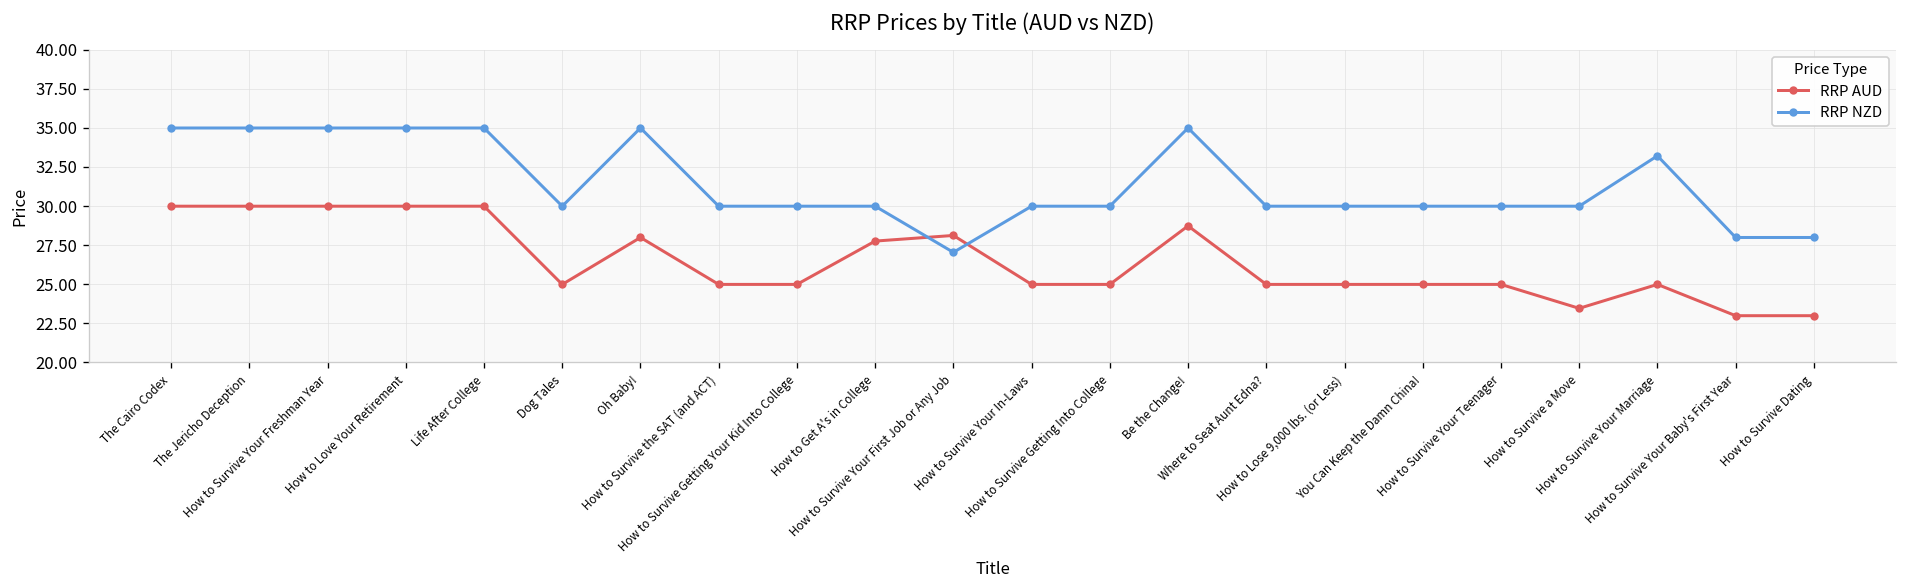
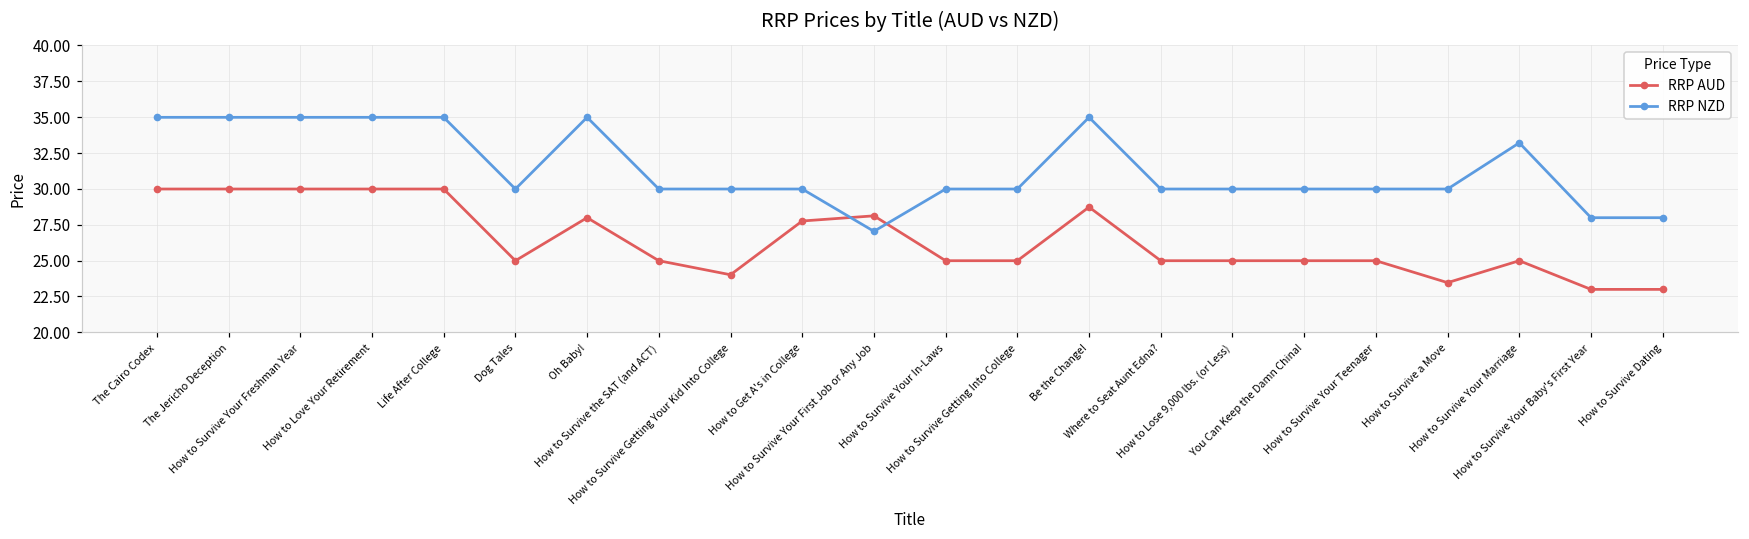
RRP AUD, How to Survive Getting Your Kid Into College: 25.0 -> 24.0
